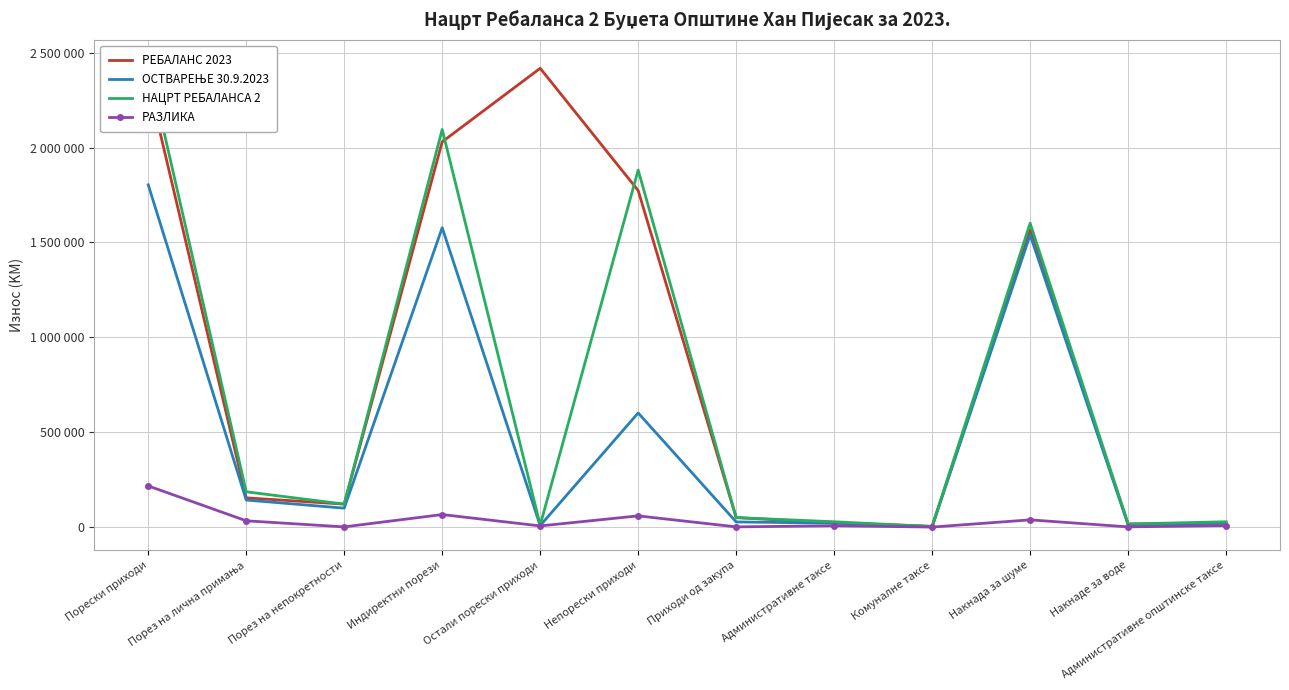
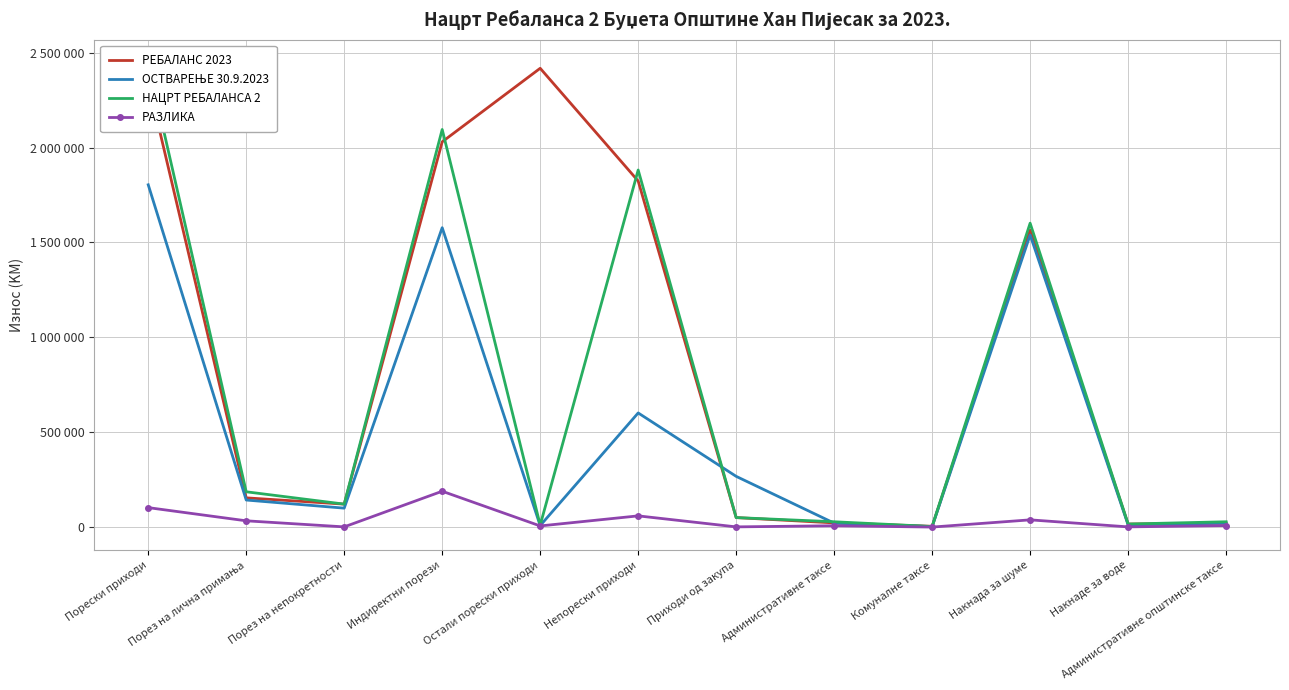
РАЗЛИКА, Порески приходи: 220000 -> 100000
РАЗЛИКА, Индиректни порези: 70000 -> 190000
РЕБАЛАНС 2023, Непорески приходи: 1770000 -> 1820000
ОСТВАРЕЊЕ 30.9.2023, Приходи од закупа: 30000 -> 270000
